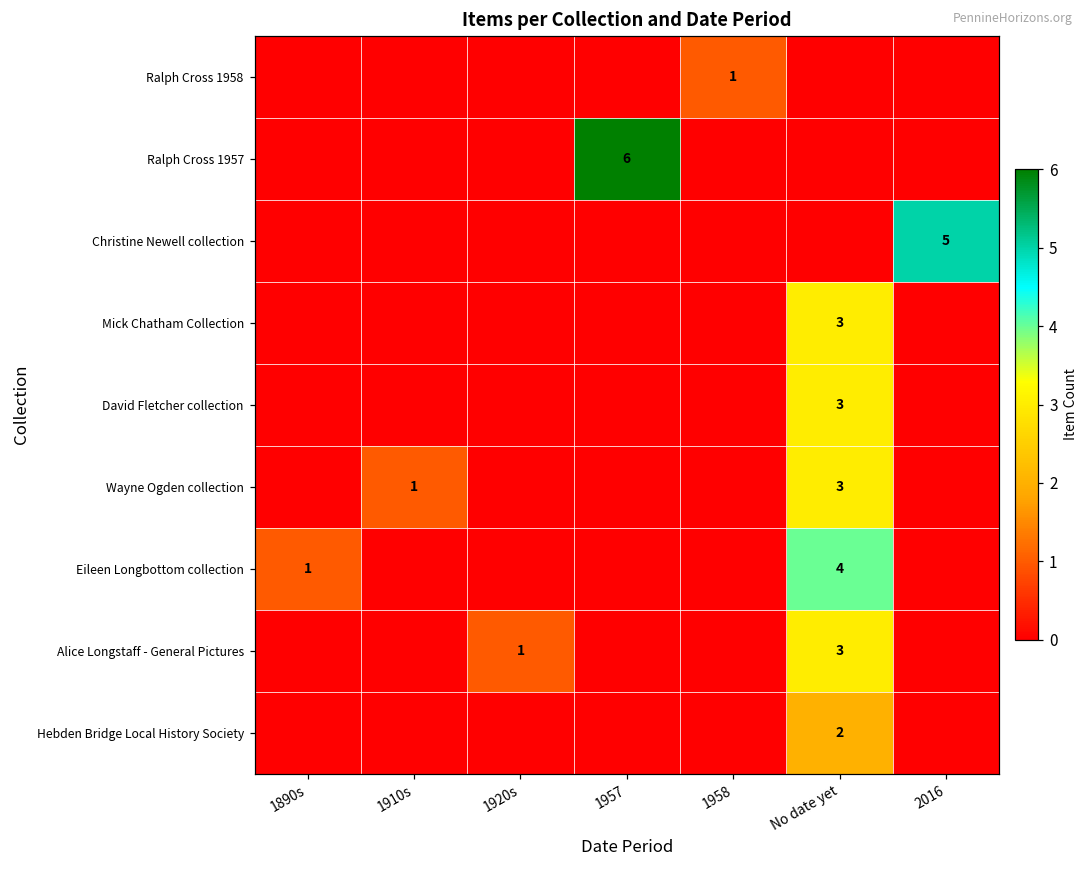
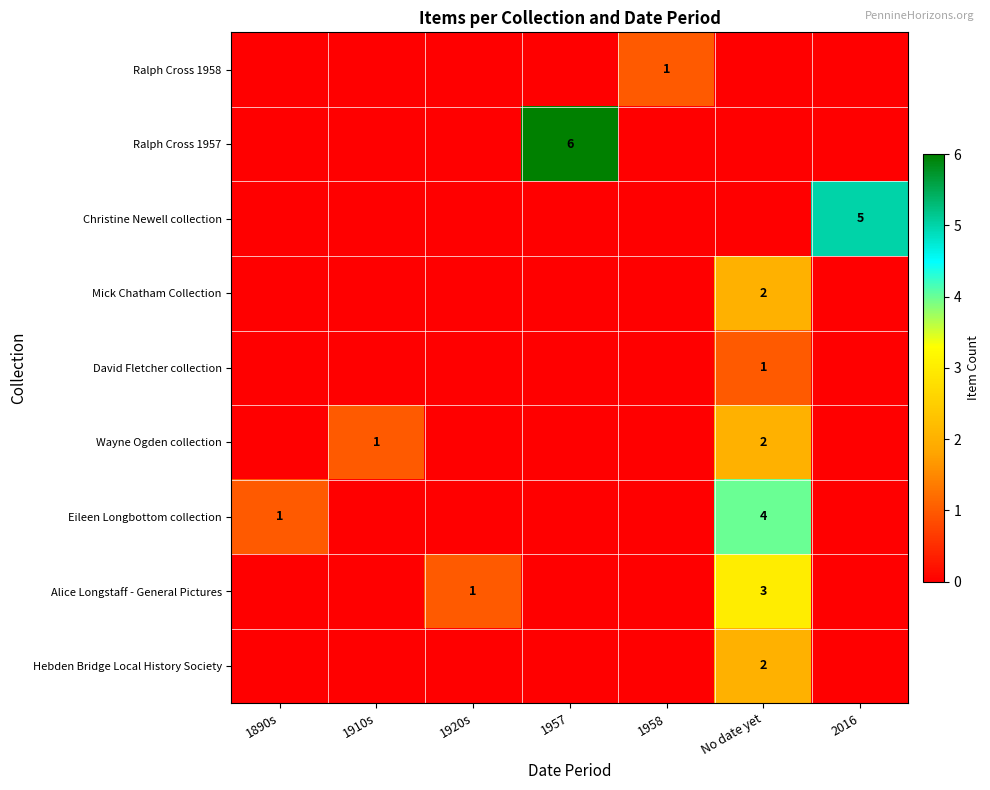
Mick Chatham Collection, No date yet: 3 -> 2
David Fletcher collection, No date yet: 3 -> 1
Wayne Ogden collection, No date yet: 3 -> 2
